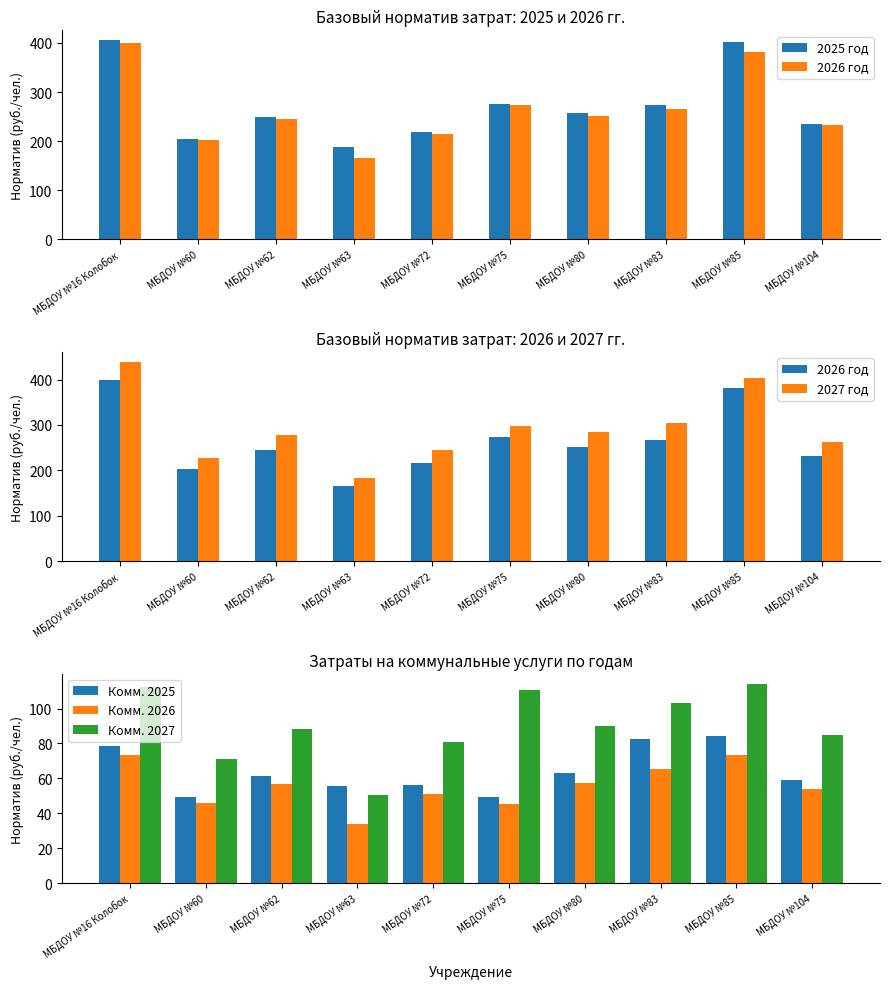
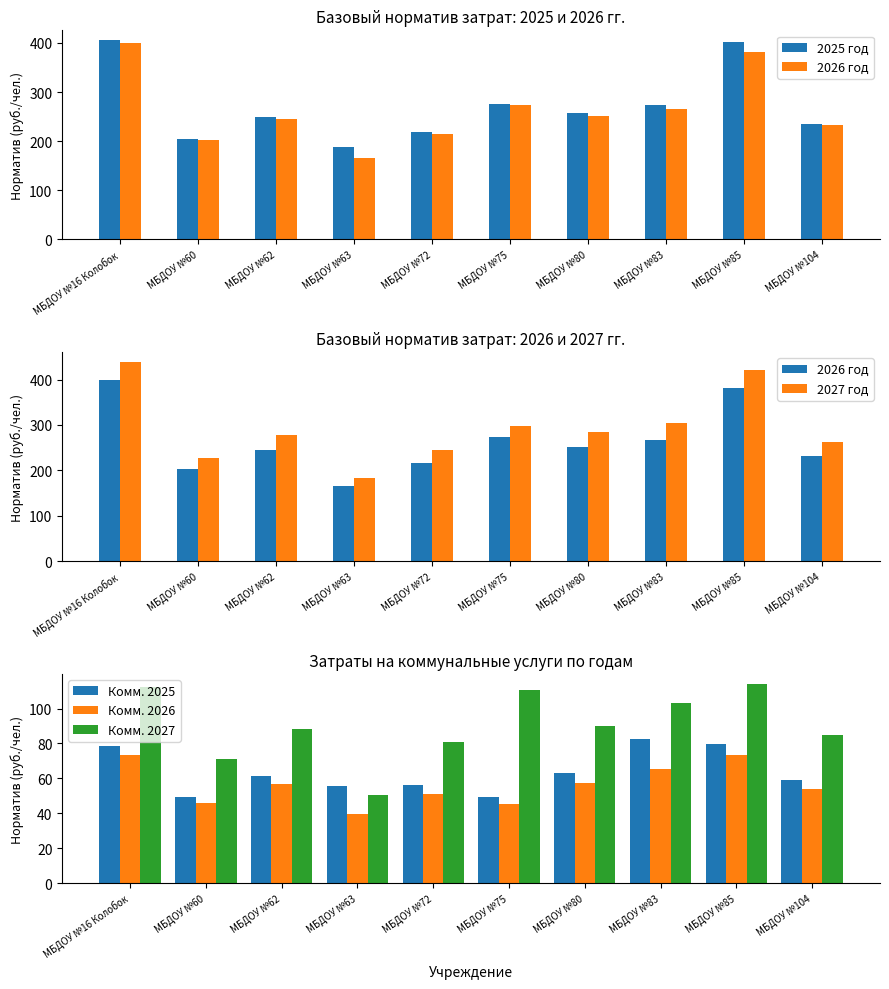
Базовый норматив затрат: 2026 и 2027 гг., 2027 год, МБДОУ №85: 400 -> 420
Затраты на коммунальные услуги по годам, Комм. 2026, МБДОУ №63: 34 -> 40
Затраты на коммунальные услуги по годам, Комм. 2025, МБДОУ №85: 85 -> 80
